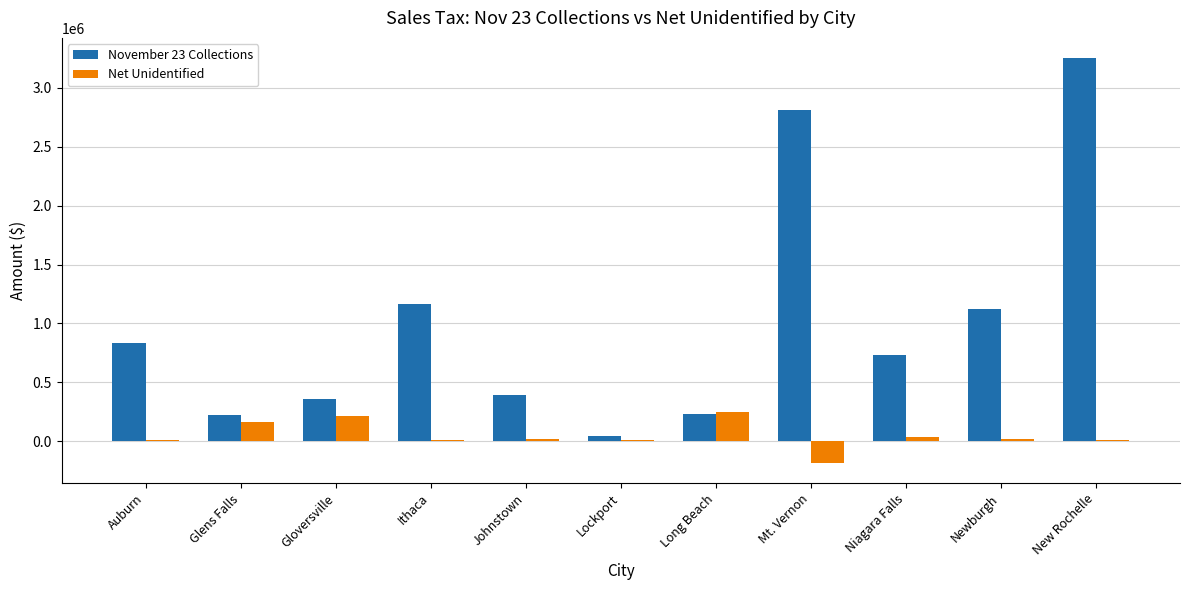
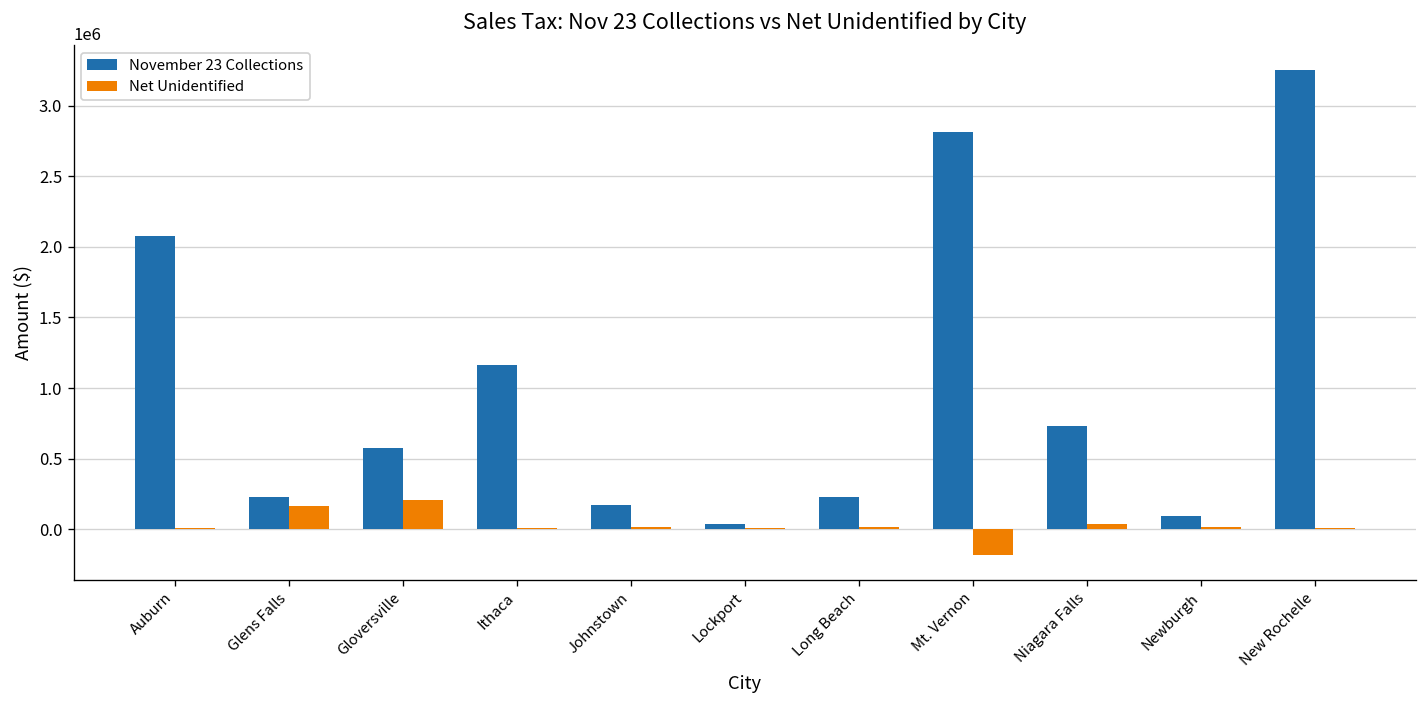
November 23 Collections, Auburn: 840000 -> 2080000
November 23 Collections, Gloversville: 360000 -> 570000
November 23 Collections, Johnstown: 390000 -> 170000
Net Unidentified, Long Beach: 250000 -> 20000
November 23 Collections, Newburgh: 1120000 -> 100000
